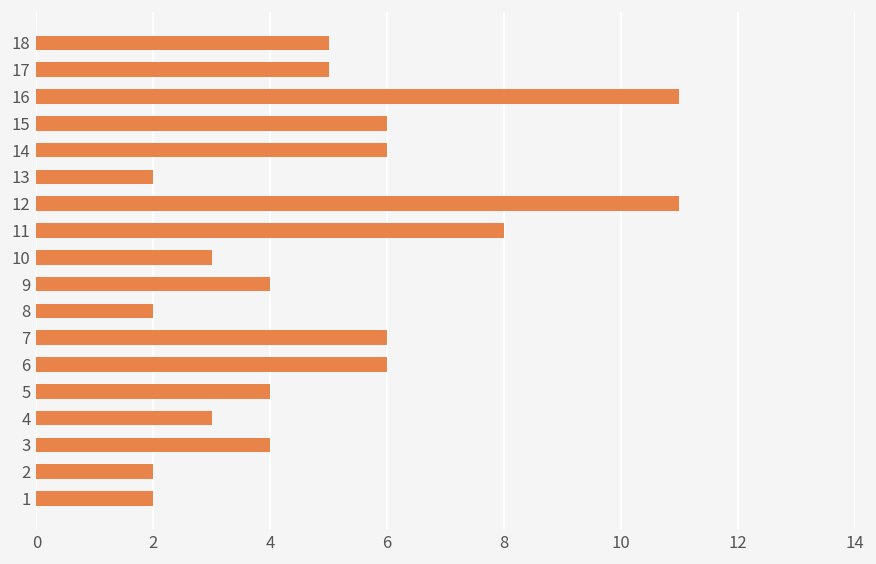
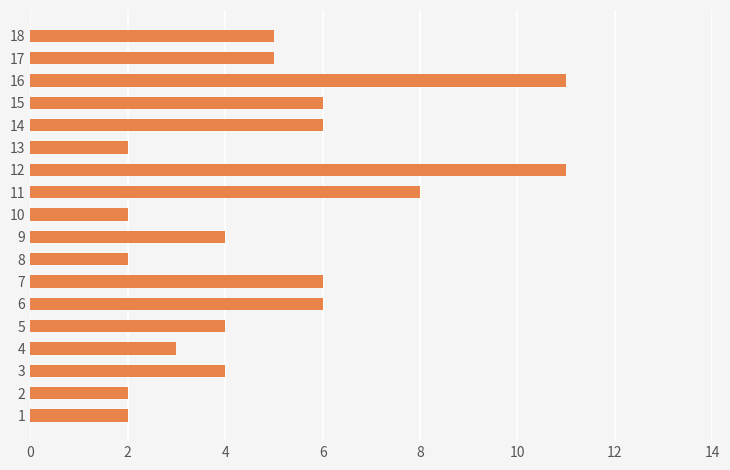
10: 3 -> 2
